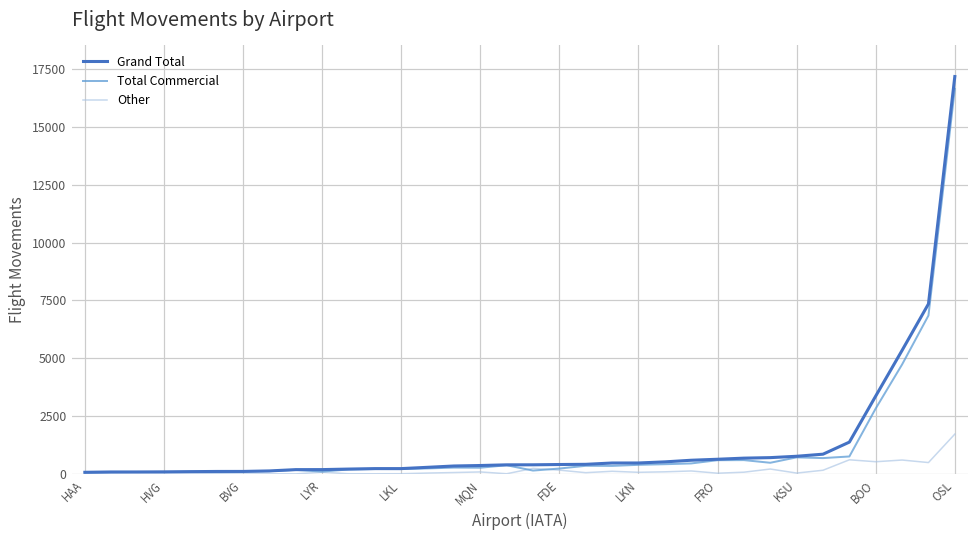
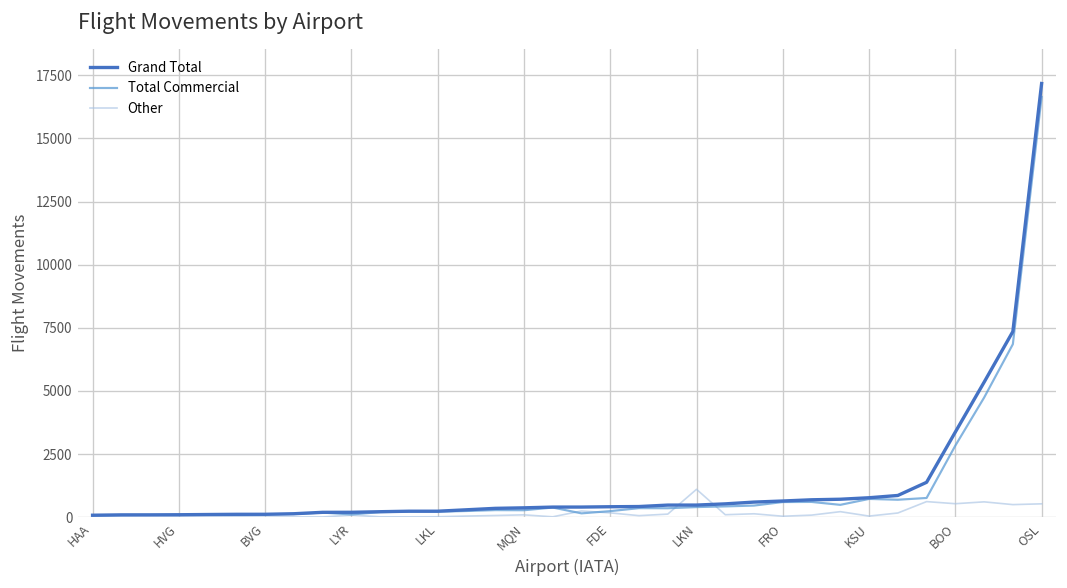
Other, LKN: 100 -> 1100
Other, OSL: 1700 -> 500
